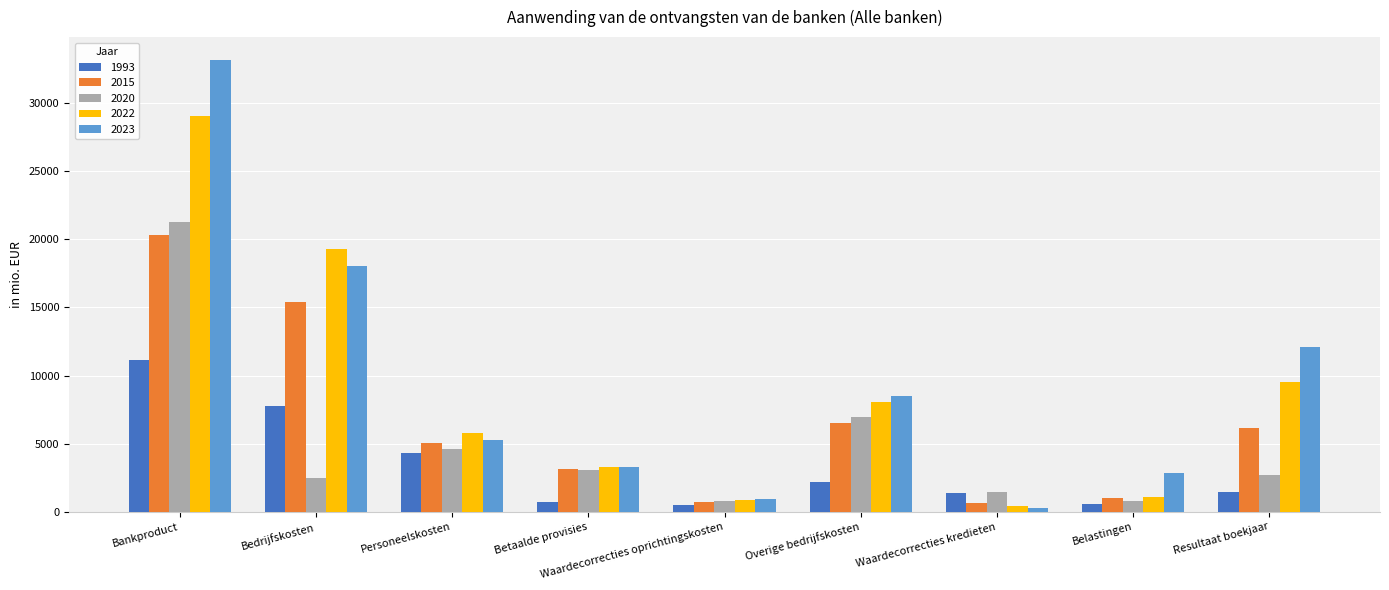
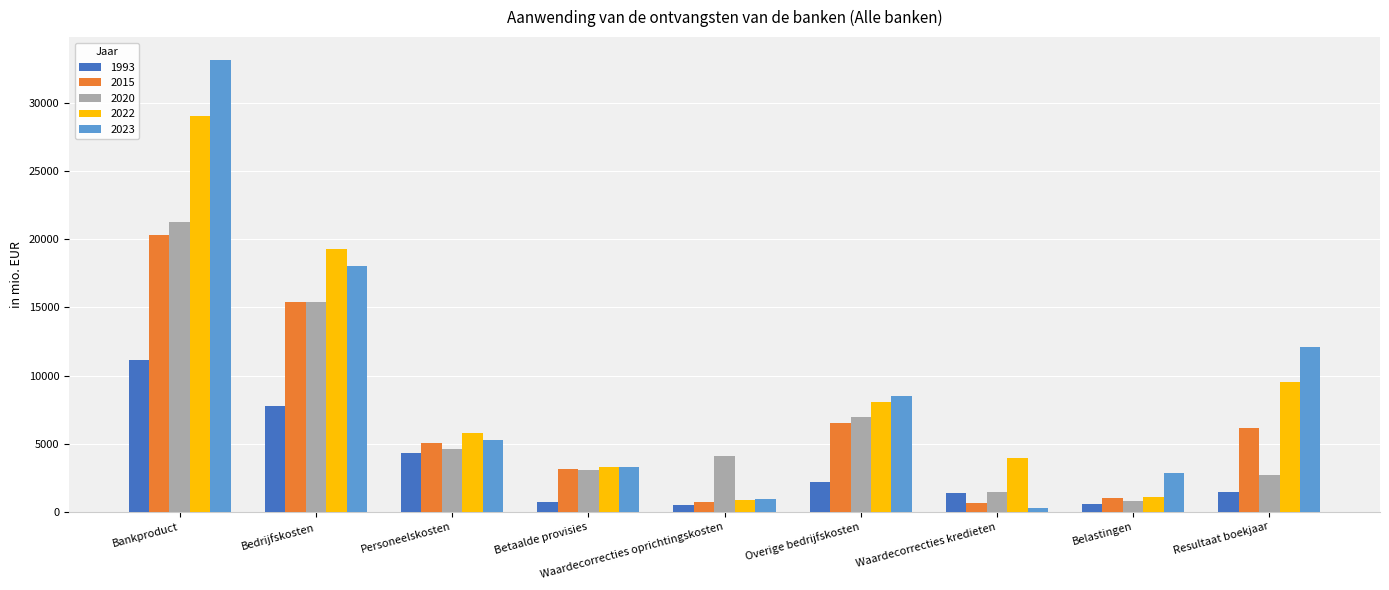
2020, Bedrijfskosten: 2500 -> 15400
2020, Waardecorrecties oprichtingskosten: 800 -> 4100
2022, Waardecorrecties kredieten: 400 -> 4000
